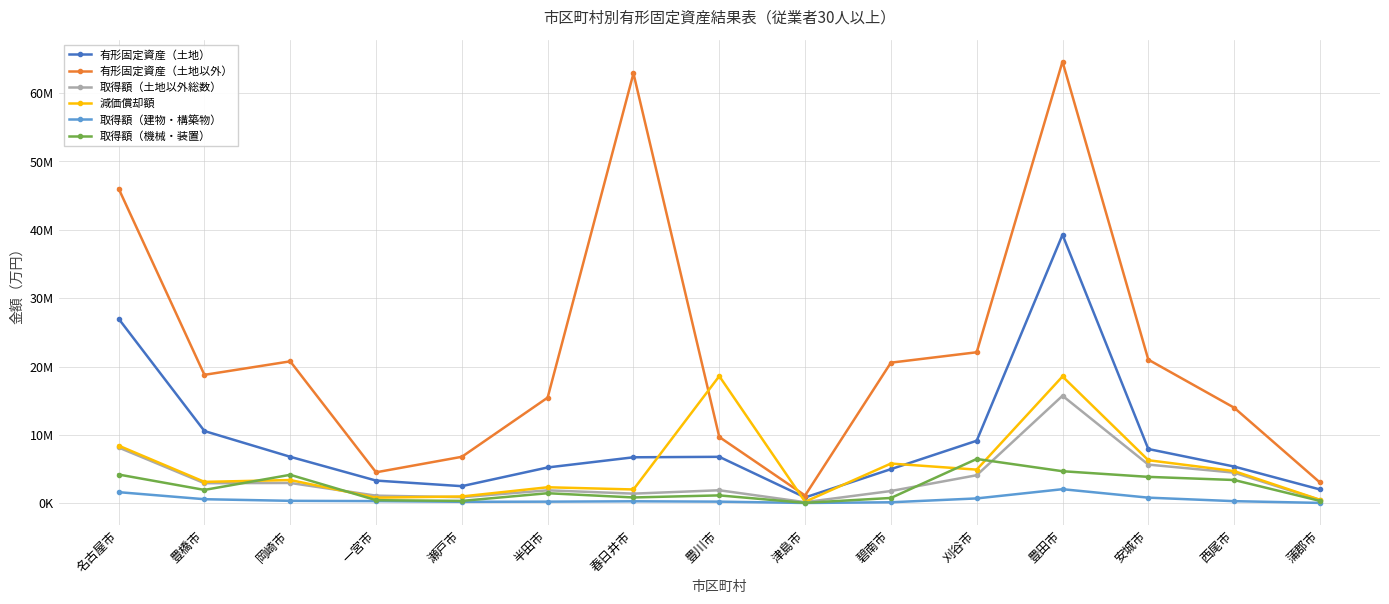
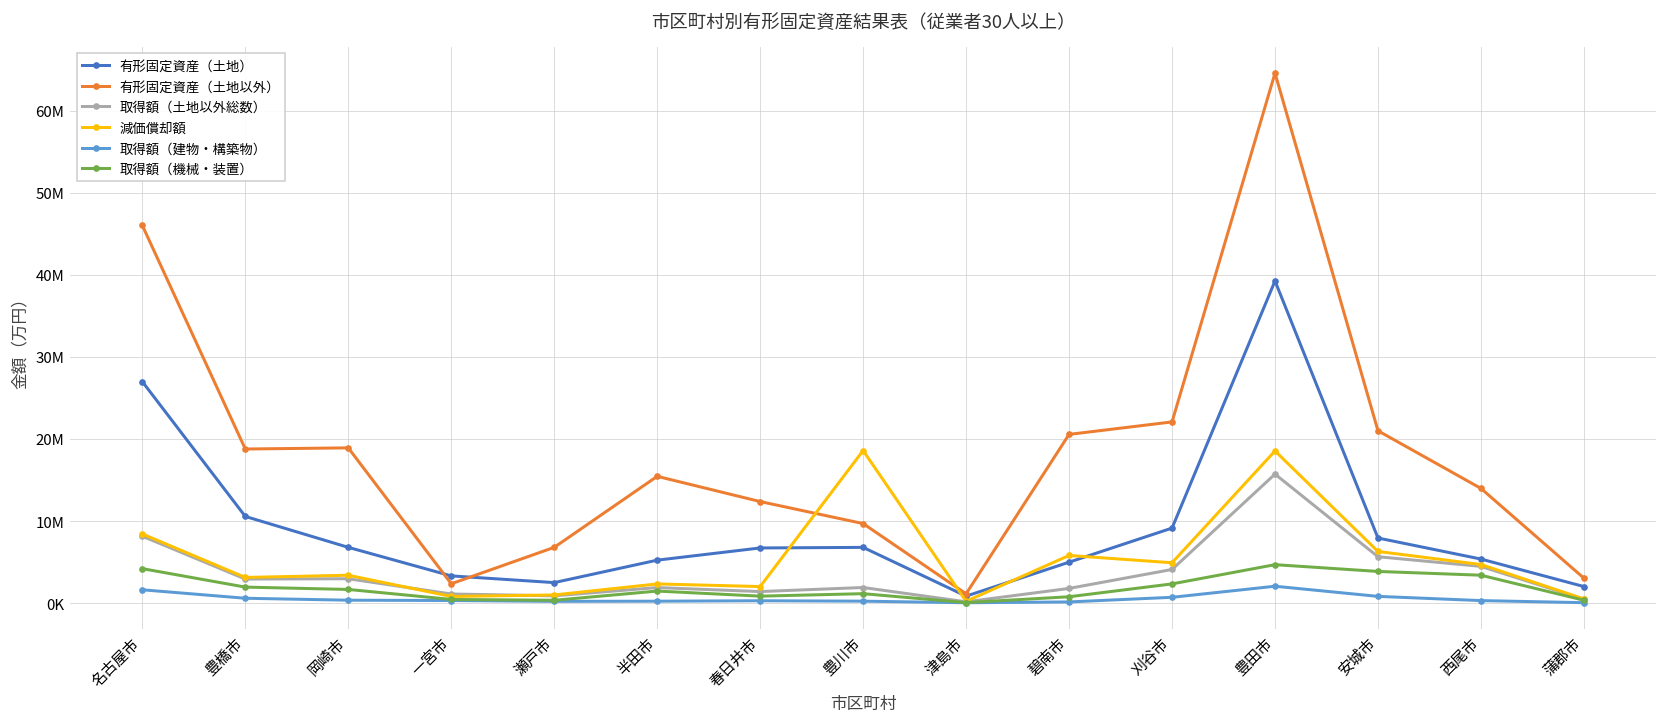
有形固定資産（土地以外）, 岡崎市: 21000000 -> 19000000
取得額（機械・装置）, 岡崎市: 4000000 -> 2000000
有形固定資産（土地以外）, 一宮市: 5000000 -> 2000000
有形固定資産（土地以外）, 春日井市: 63000000 -> 12000000
取得額（機械・装置）, 刈谷市: 6000000 -> 2000000
